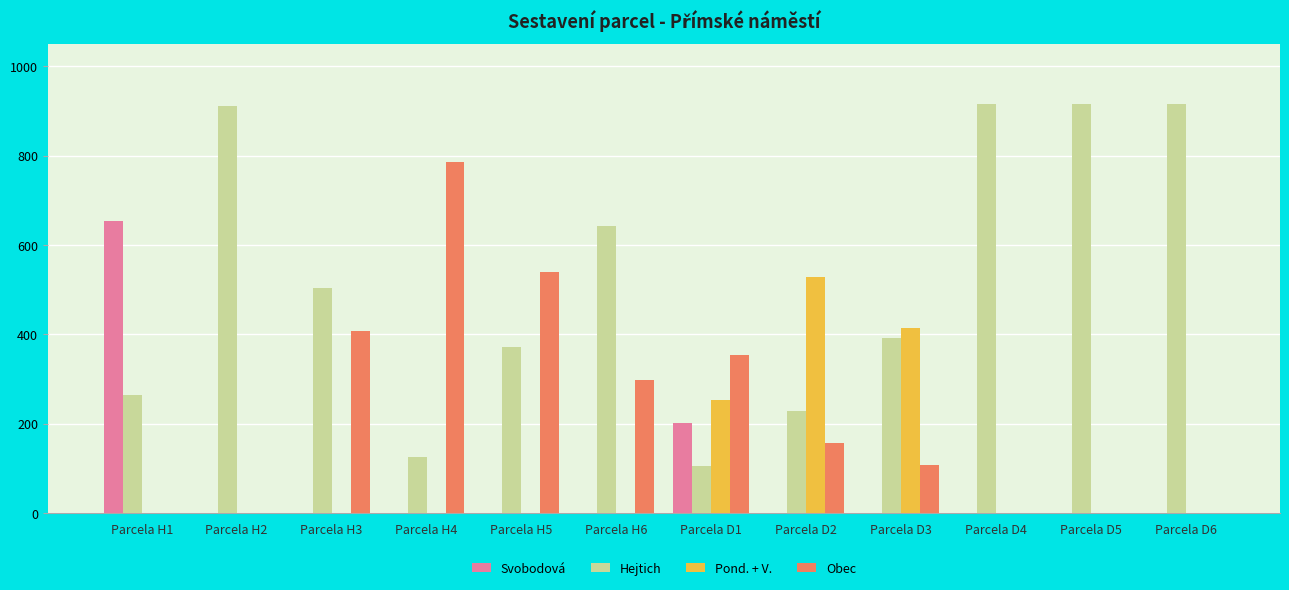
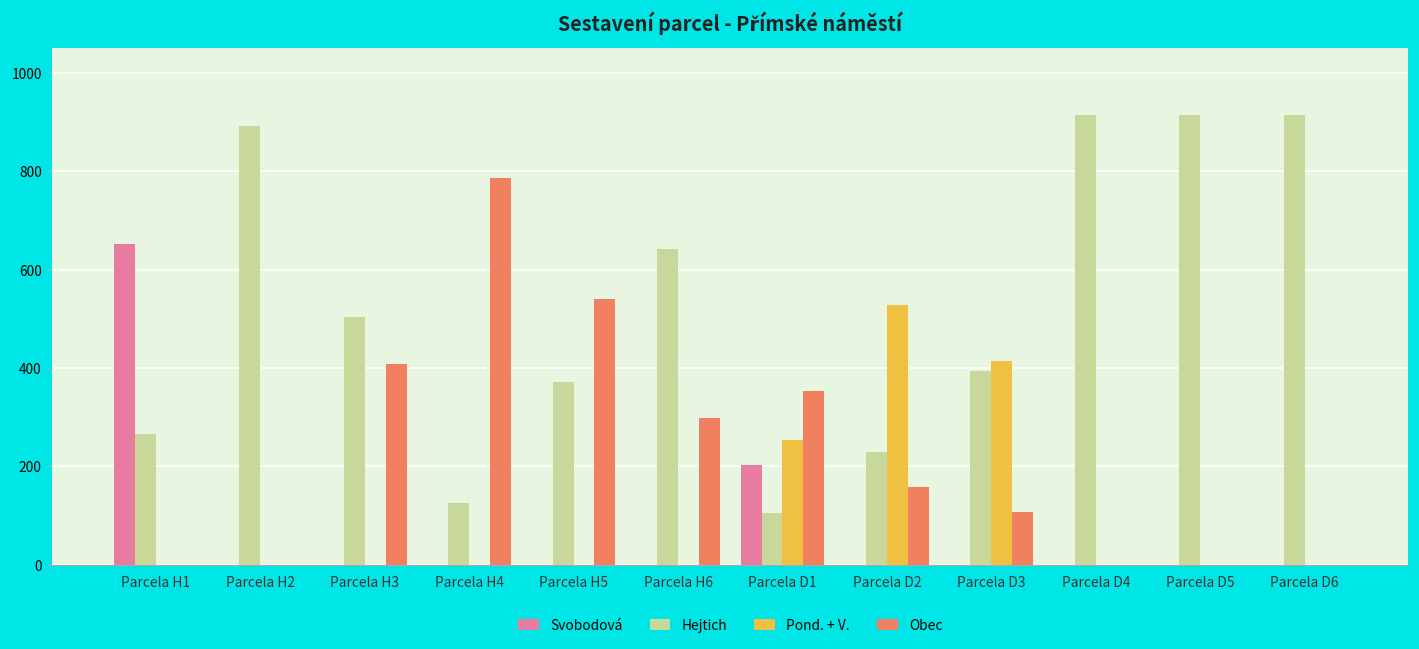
Hejtich, Parcela H2: 910 -> 890
